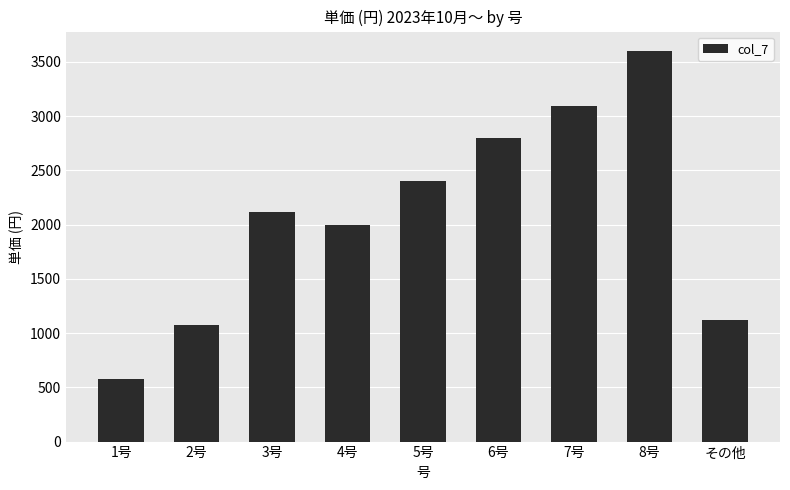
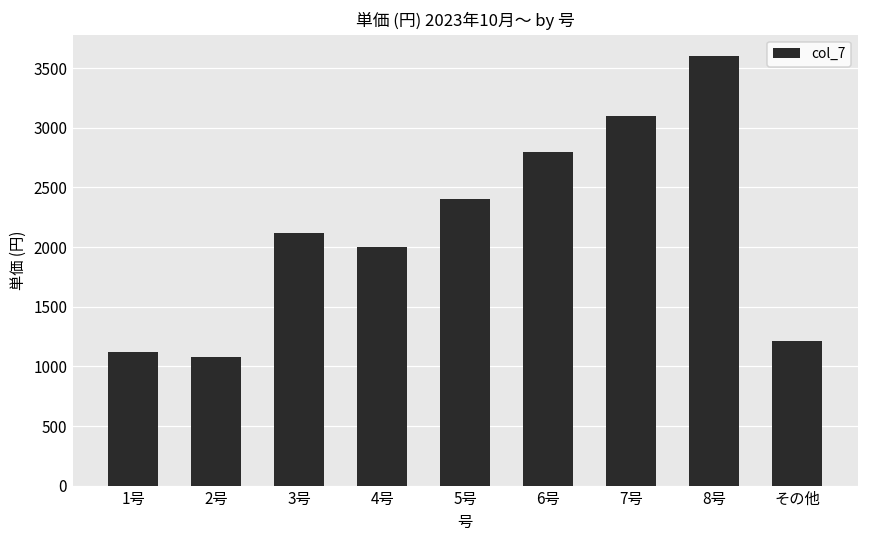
1号: 580 -> 1120
その他: 1120 -> 1210
